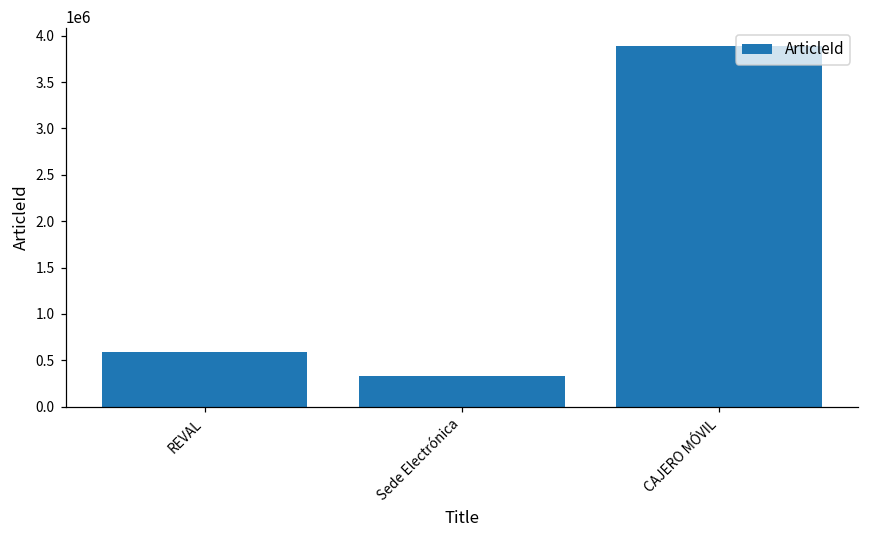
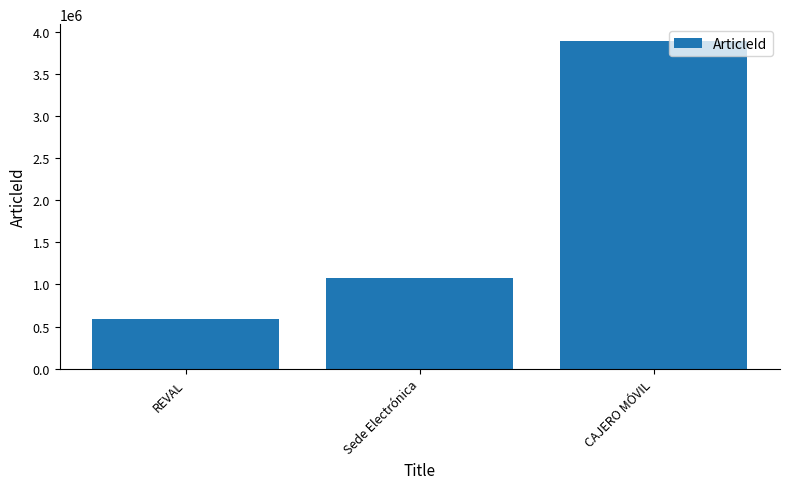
Sede Electrónica: 300000 -> 1100000
